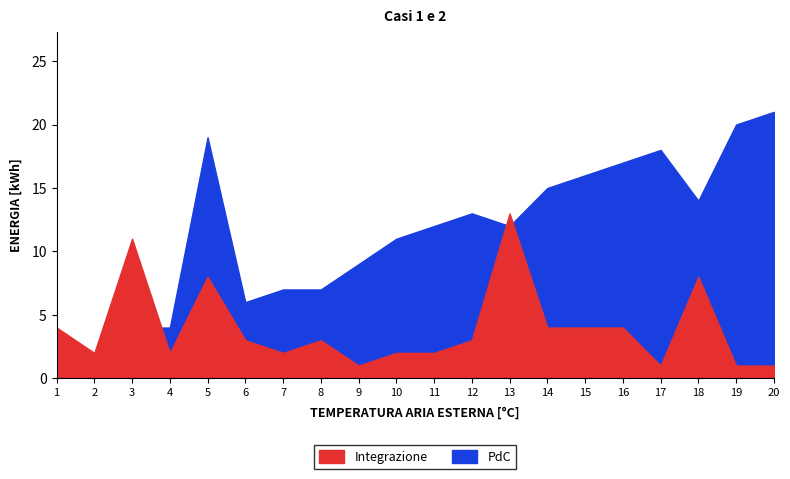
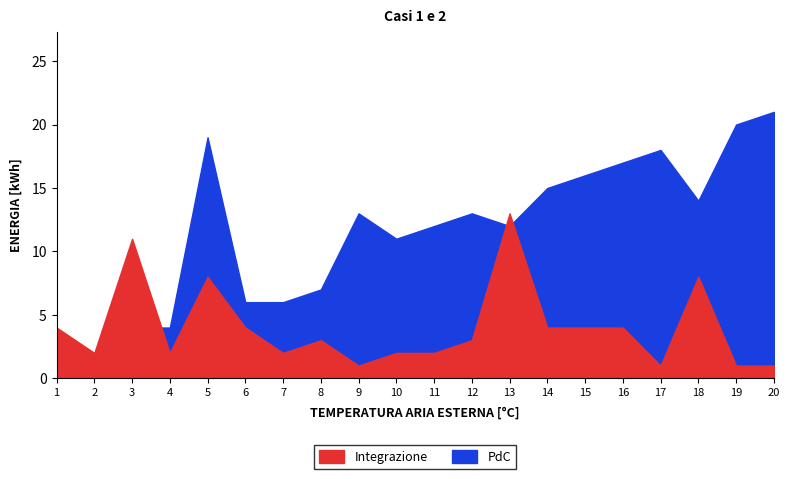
Integrazione, 6: 3 -> 4
PdC, 7: 7 -> 6
PdC, 9: 9 -> 13
